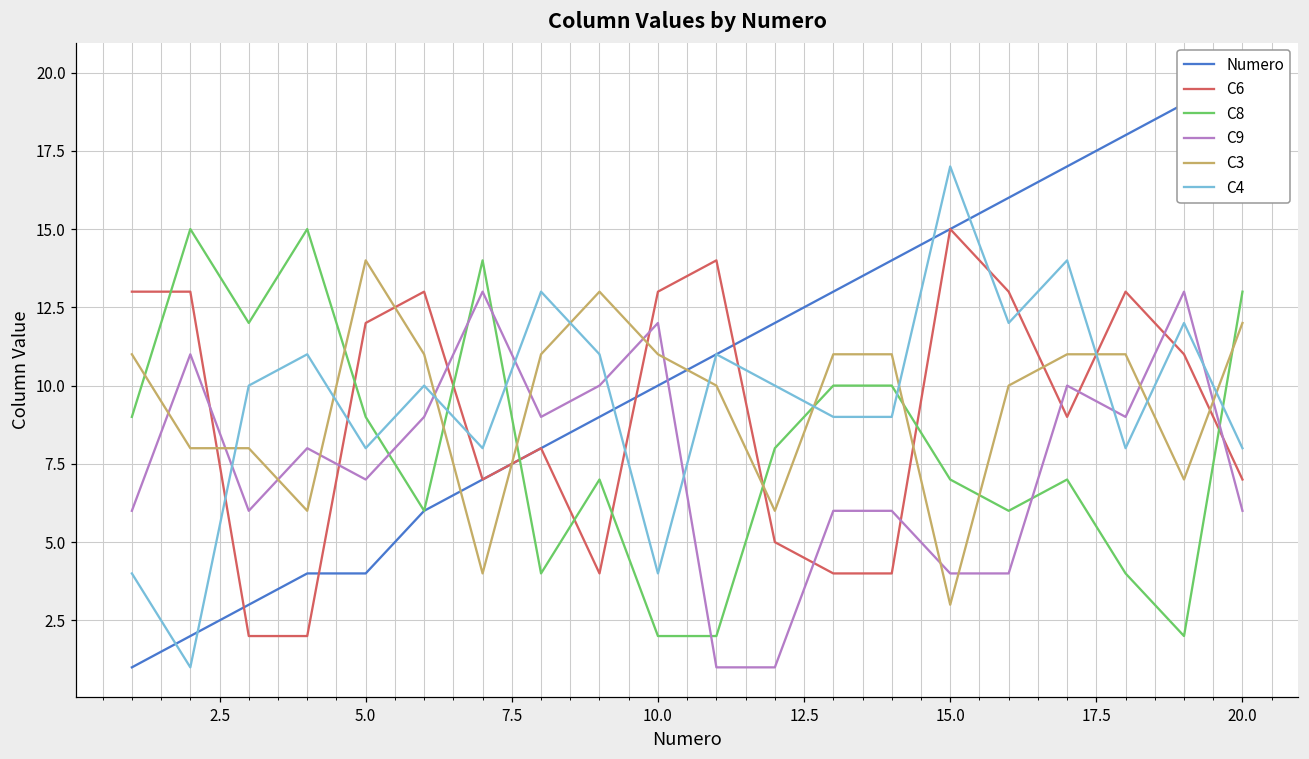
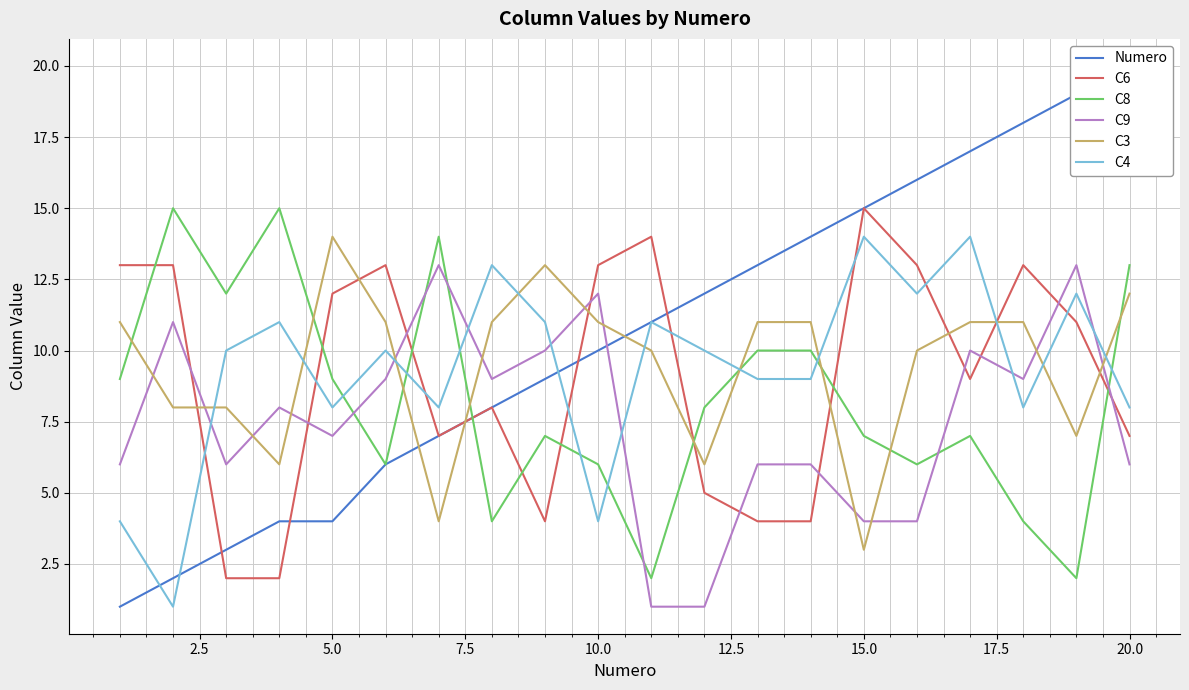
C8, 10.0: 2 -> 6
C4, 15.0: 17 -> 14
